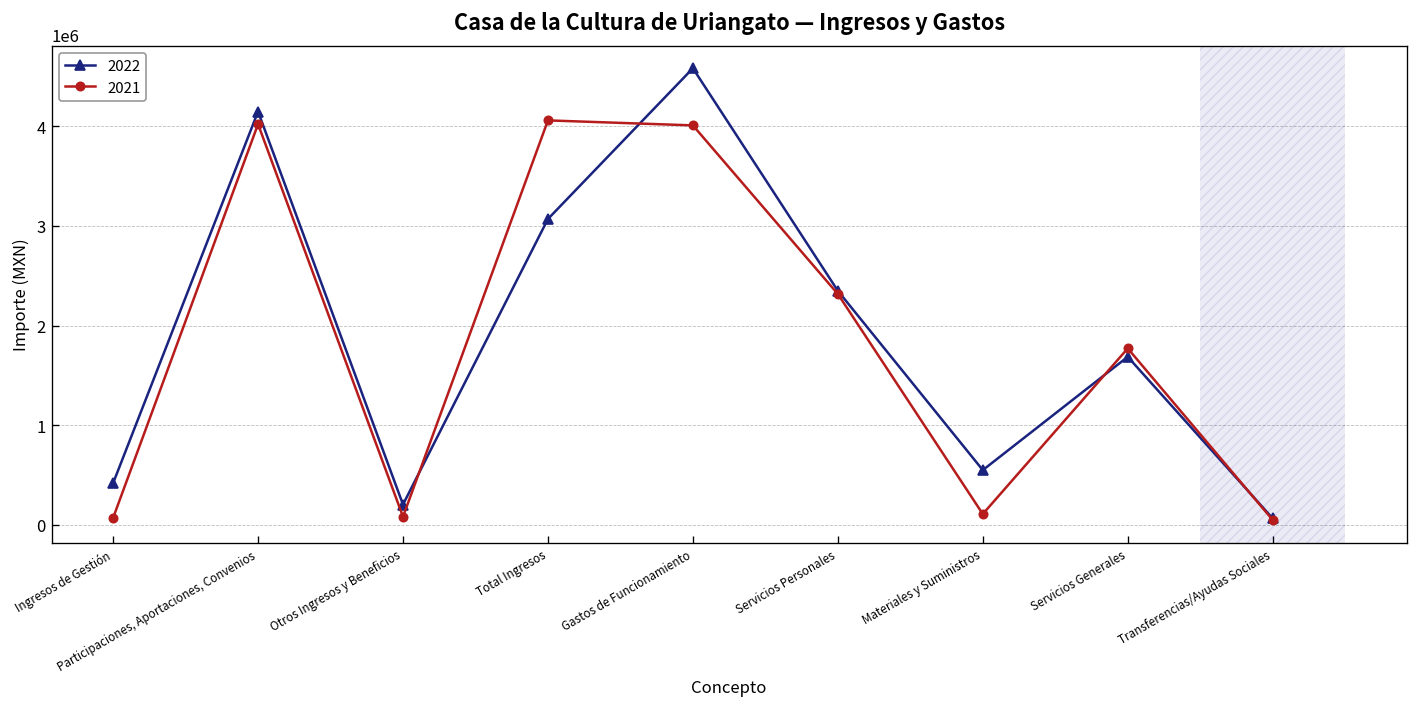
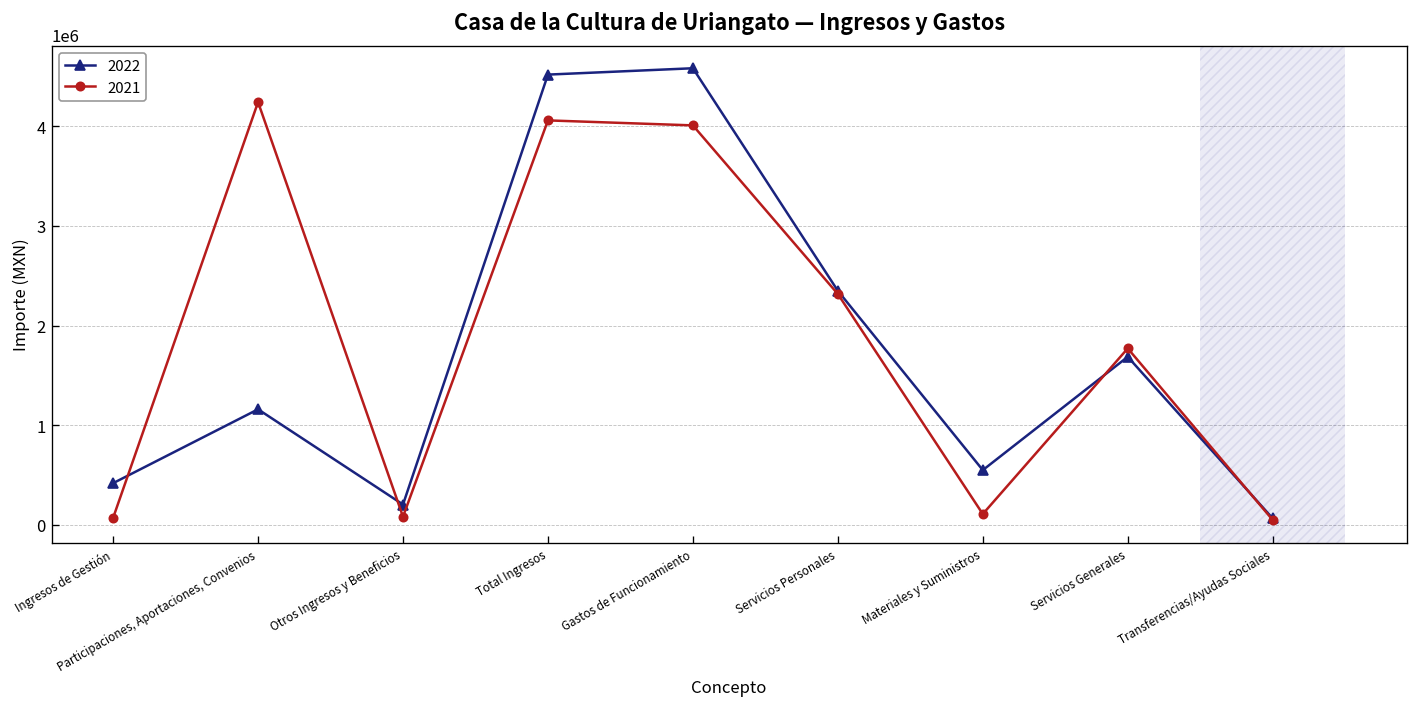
2022, Participaciones, Aportaciones, Convenios: 4100000 -> 1200000
2021, Participaciones, Aportaciones, Convenios: 4000000 -> 4200000
2022, Total Ingresos: 3100000 -> 4500000
